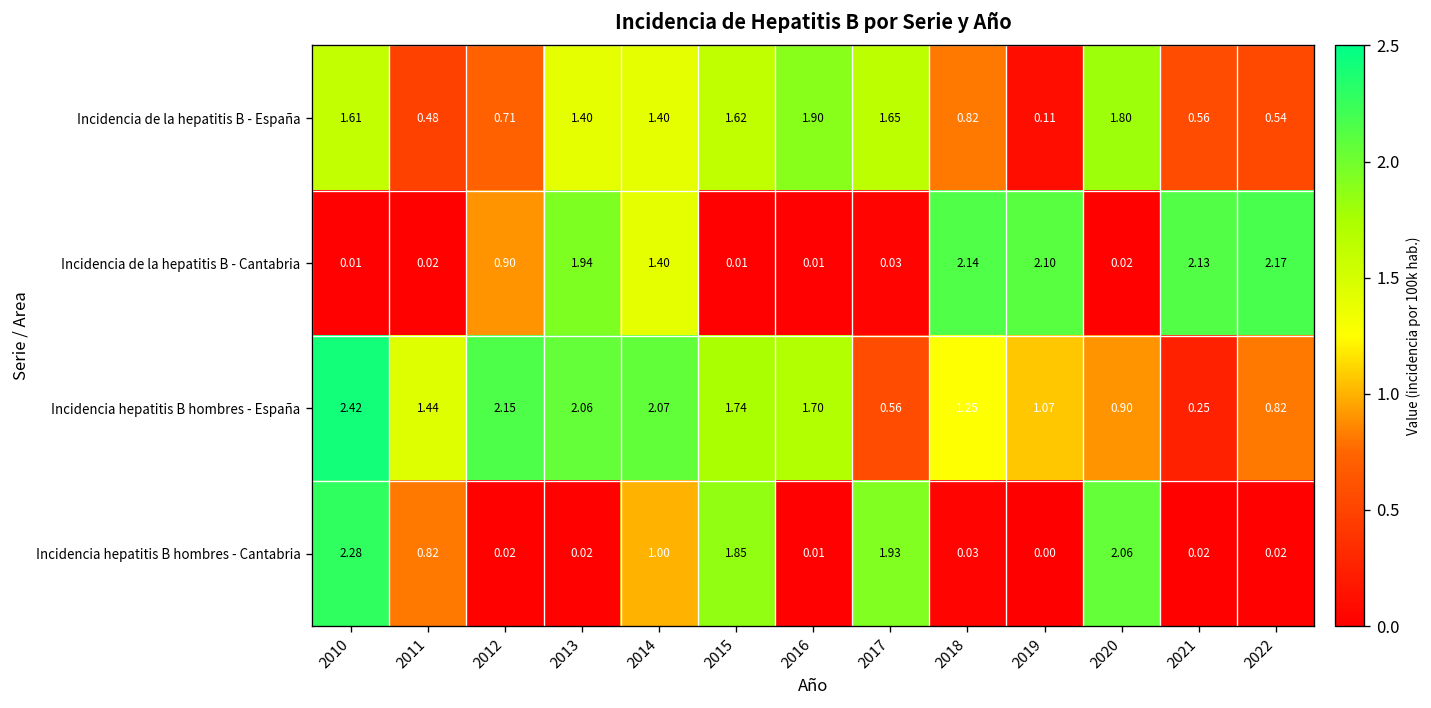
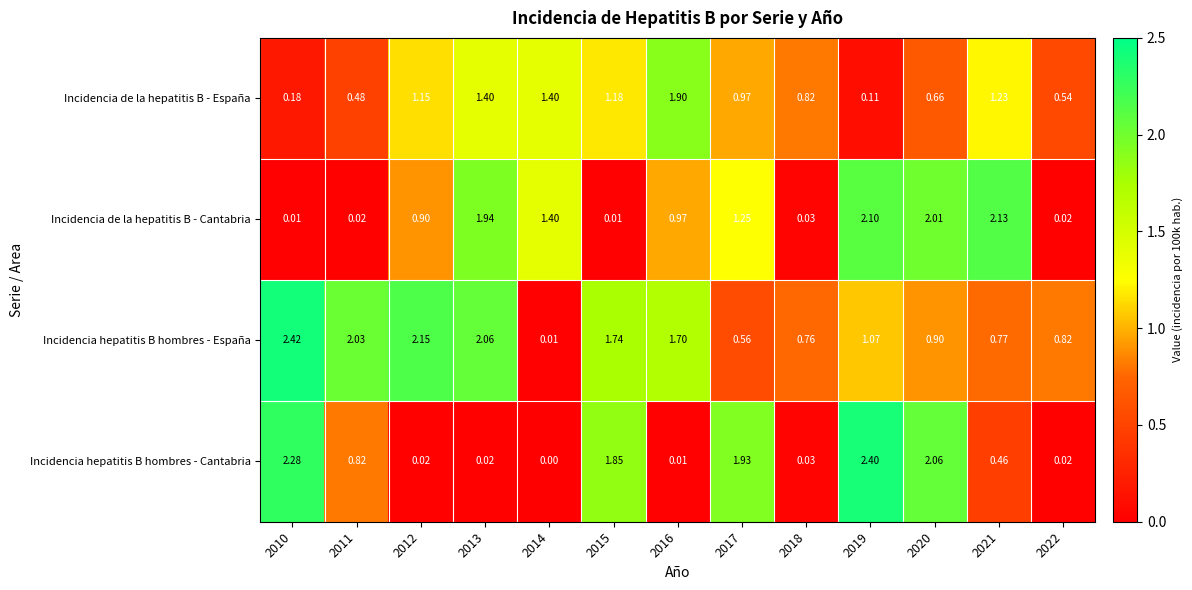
Incidencia de la hepatitis B - España, 2010: 1.61 -> 0.18
Incidencia de la hepatitis B - España, 2012: 0.71 -> 1.15
Incidencia de la hepatitis B - España, 2015: 1.62 -> 1.18
Incidencia de la hepatitis B - España, 2017: 1.65 -> 0.97
Incidencia de la hepatitis B - España, 2020: 1.80 -> 0.66
Incidencia de la hepatitis B - España, 2021: 0.56 -> 1.23
Incidencia de la hepatitis B - Cantabria, 2016: 0.01 -> 0.97
Incidencia de la hepatitis B - Cantabria, 2017: 0.03 -> 1.25
Incidencia de la hepatitis B - Cantabria, 2018: 2.14 -> 0.03
Incidencia de la hepatitis B - Cantabria, 2020: 0.02 -> 2.01
Incidencia de la hepatitis B - Cantabria, 2022: 2.17 -> 0.02
Incidencia hepatitis B hombres - España, 2011: 1.44 -> 2.03
Incidencia hepatitis B hombres - España, 2014: 2.07 -> 0.01
Incidencia hepatitis B hombres - España, 2018: 1.25 -> 0.76
Incidencia hepatitis B hombres - España, 2021: 0.25 -> 0.77
Incidencia hepatitis B hombres - Cantabria, 2014: 1.00 -> 0.00
Incidencia hepatitis B hombres - Cantabria, 2019: 0.00 -> 2.40
Incidencia hepatitis B hombres - Cantabria, 2021: 0.02 -> 0.46
